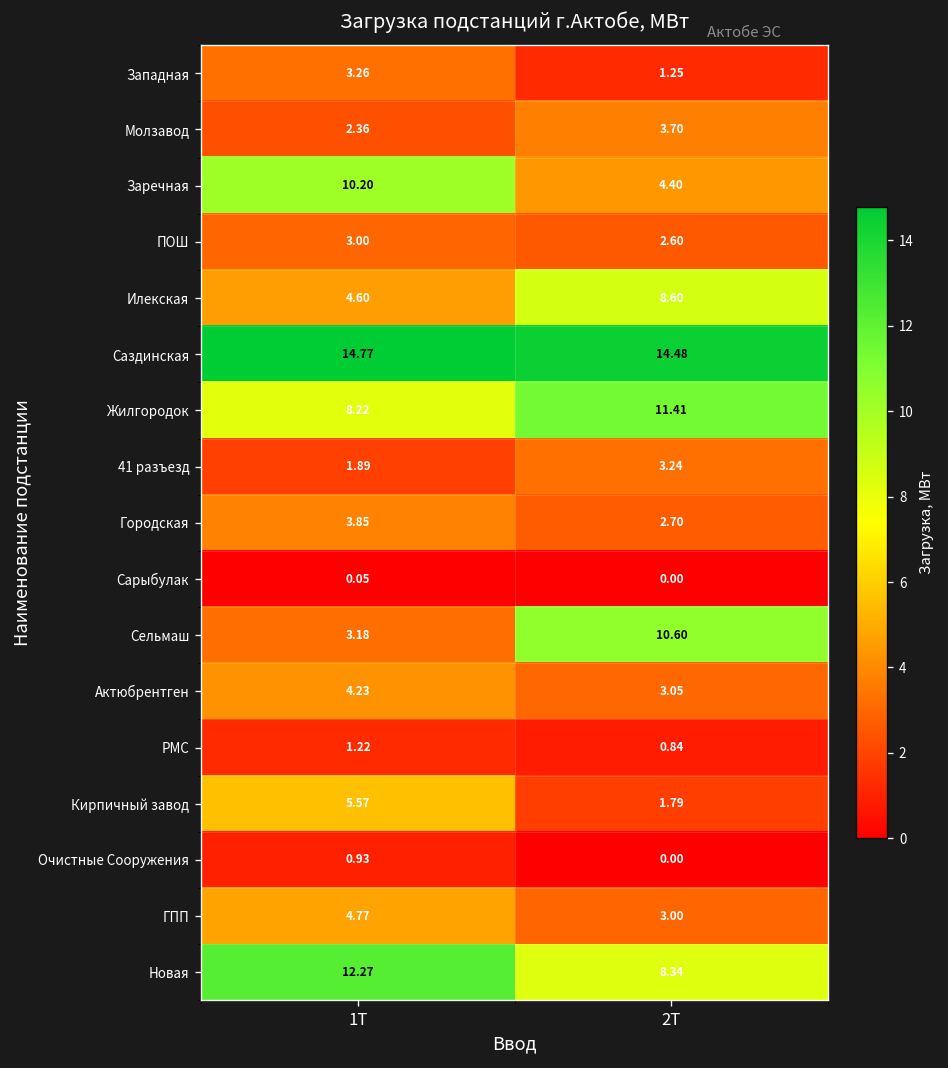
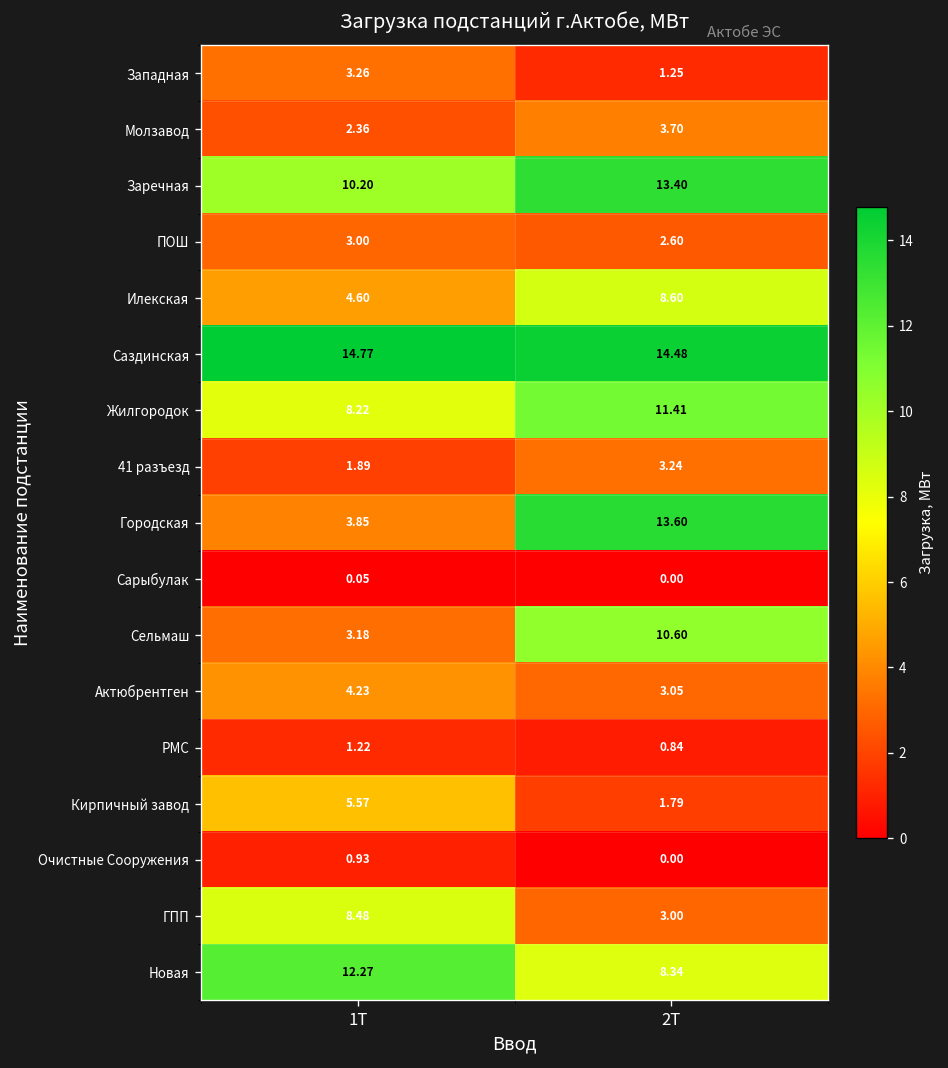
Заречная, 2Т: 4.40 -> 13.40
Городская, 2Т: 2.70 -> 13.60
ГПП, 1Т: 4.77 -> 8.48
